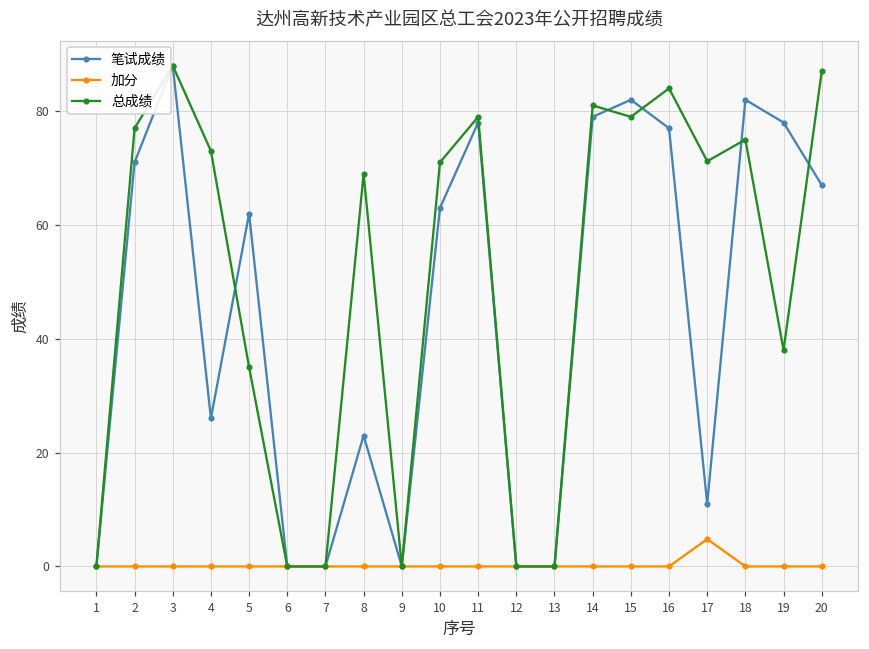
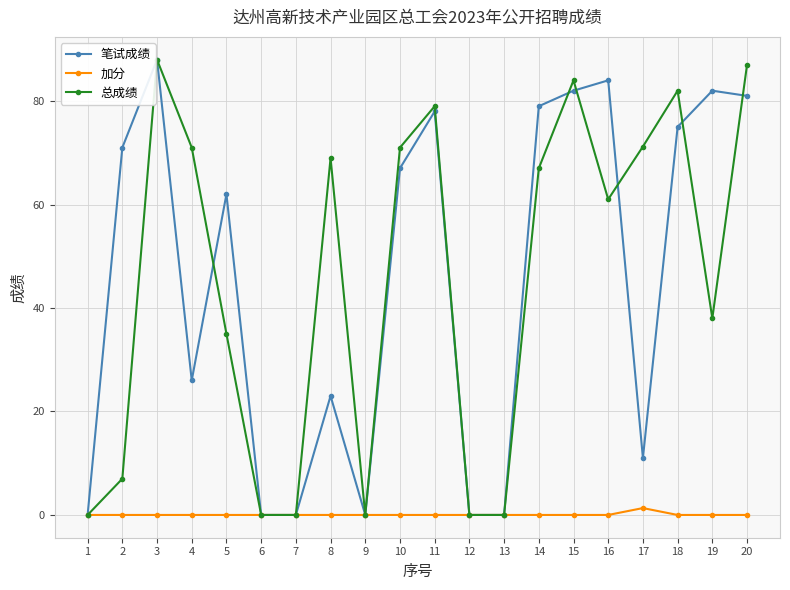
总成绩, 2: 77 -> 7
总成绩, 4: 73 -> 71
笔试成绩, 10: 63 -> 67
总成绩, 14: 81 -> 67
总成绩, 15: 79 -> 84
笔试成绩, 16: 77 -> 84
总成绩, 16: 84 -> 61
加分, 17: 5 -> 1
笔试成绩, 18: 82 -> 75
总成绩, 18: 75 -> 82
笔试成绩, 19: 78 -> 82
笔试成绩, 20: 67 -> 81
